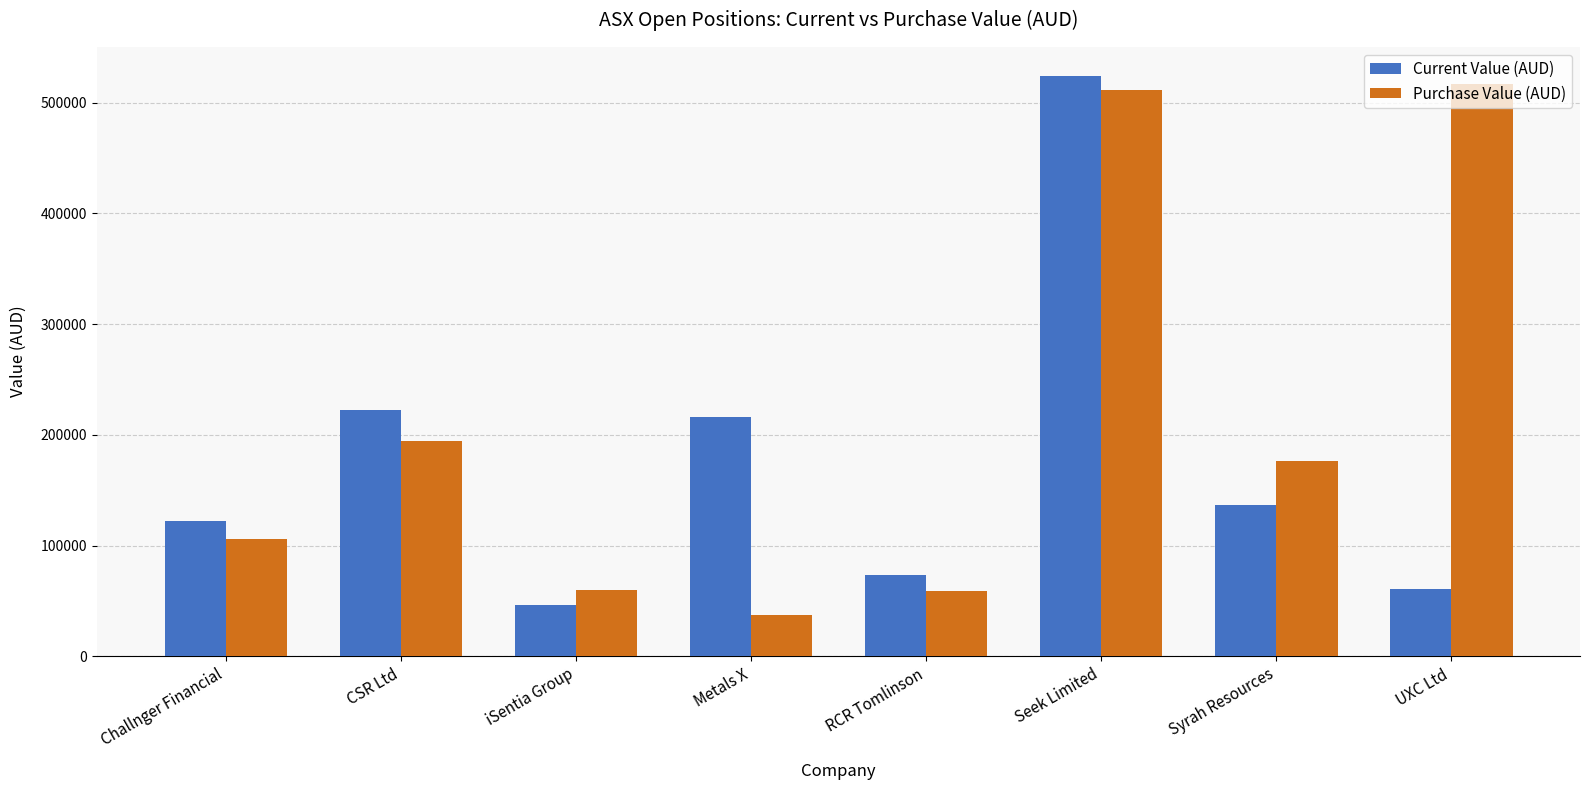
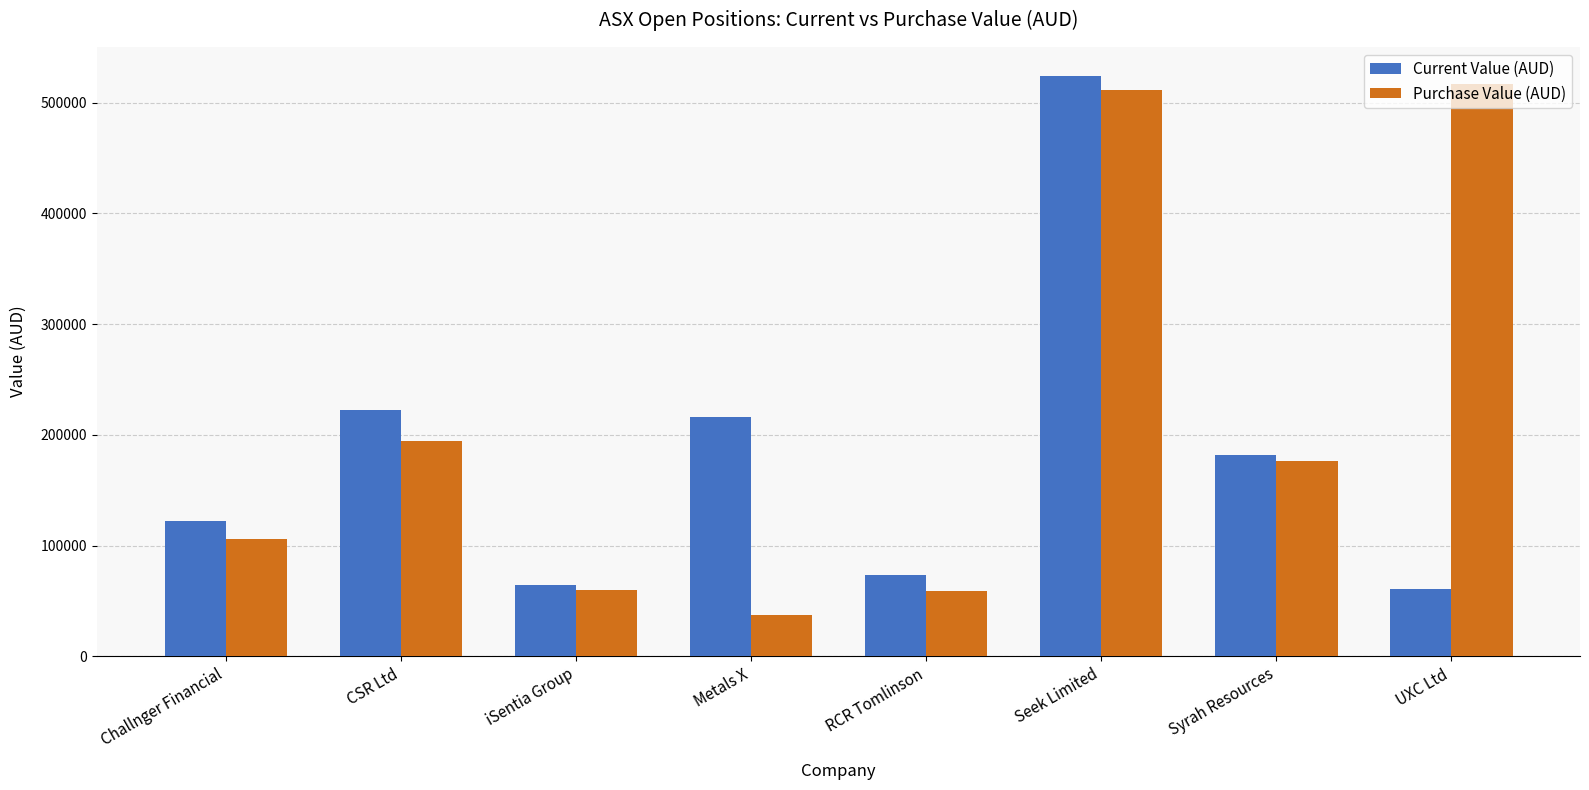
Current Value (AUD), iSentia Group: 47000 -> 64000
Current Value (AUD), Syrah Resources: 136000 -> 182000
